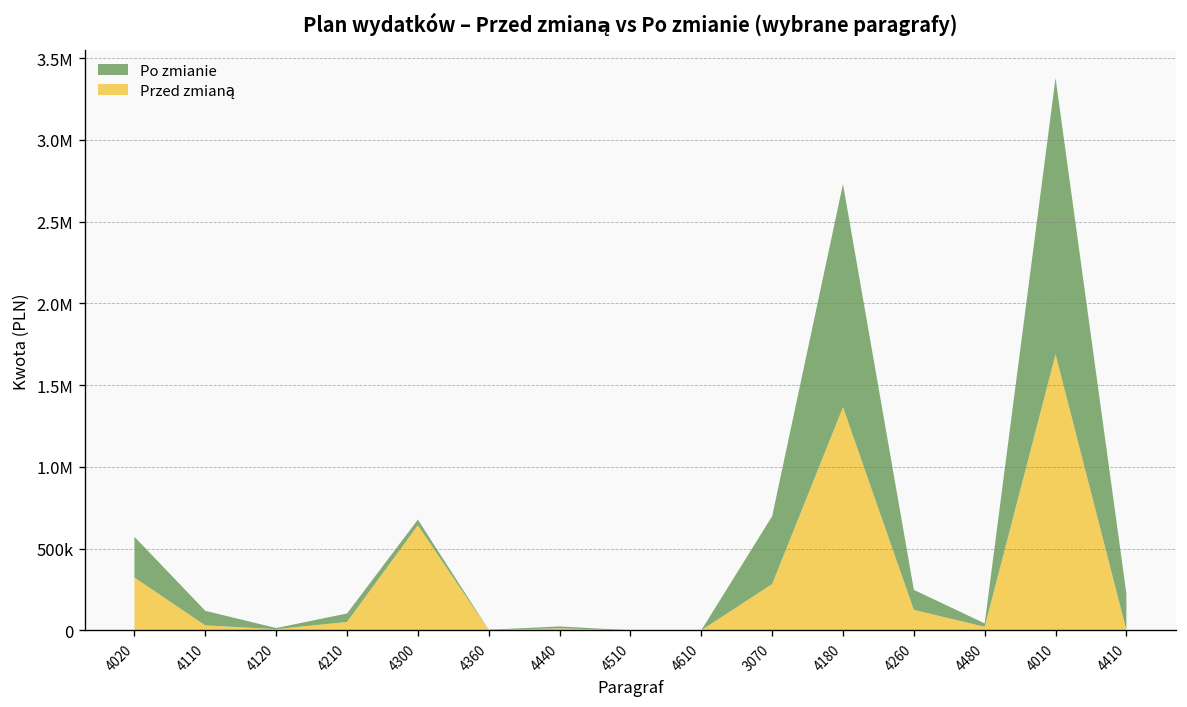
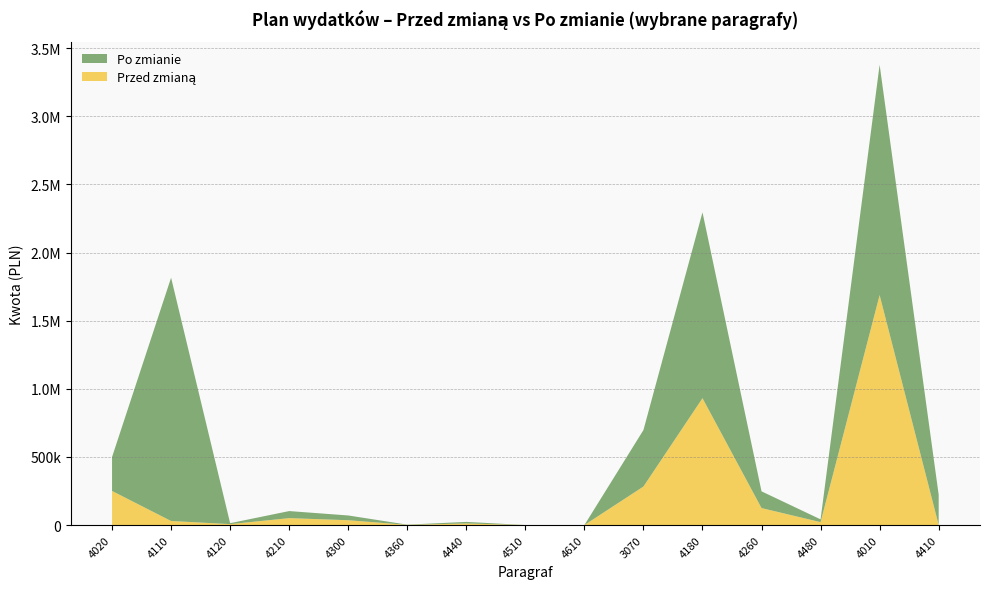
Przed zmianą, 4020: 320000 -> 250000
Po zmianie, 4110: 90000 -> 1790000
Przed zmianą, 4300: 640000 -> 40000
Przed zmianą, 4180: 1360000 -> 930000
